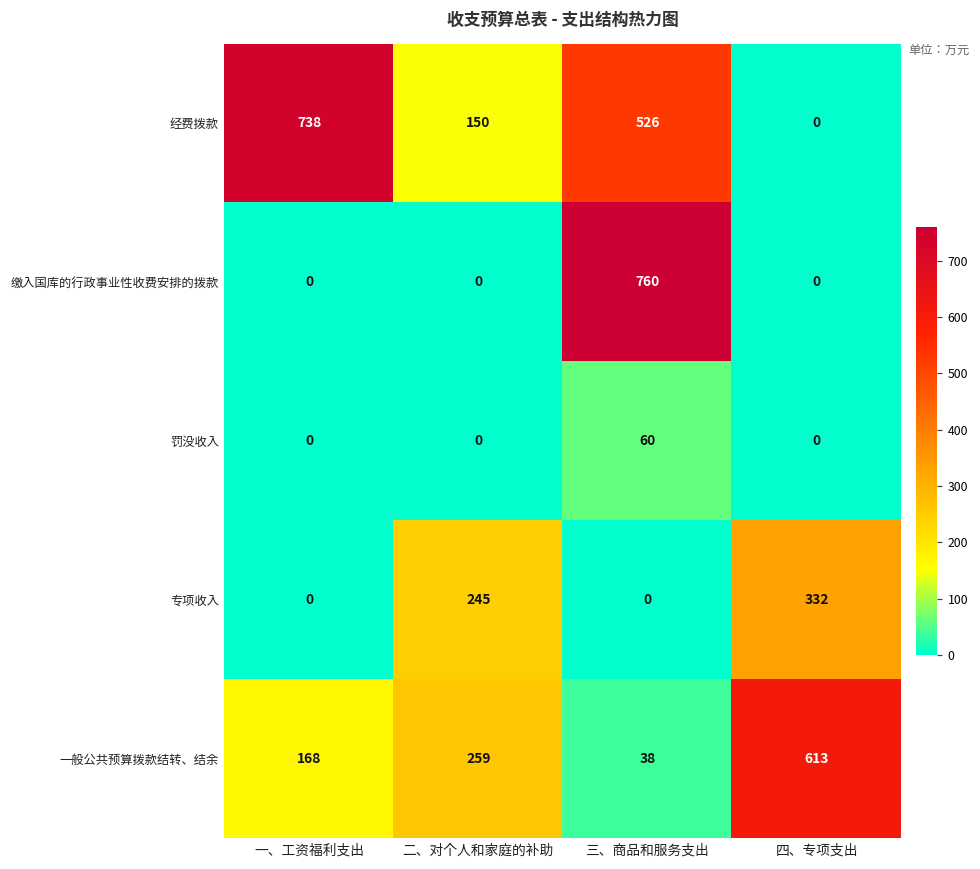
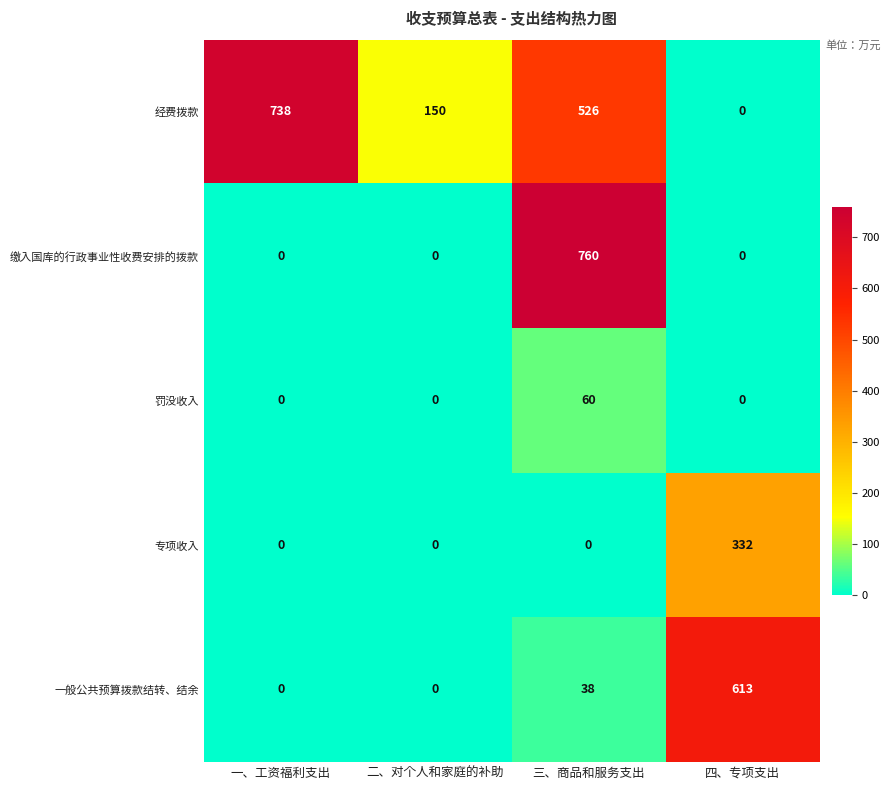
专项收入, 二、对个人和家庭的补助: 245 -> 0
一般公共预算拨款结转、结余, 一、工资福利支出: 168 -> 0
一般公共预算拨款结转、结余, 二、对个人和家庭的补助: 259 -> 0
